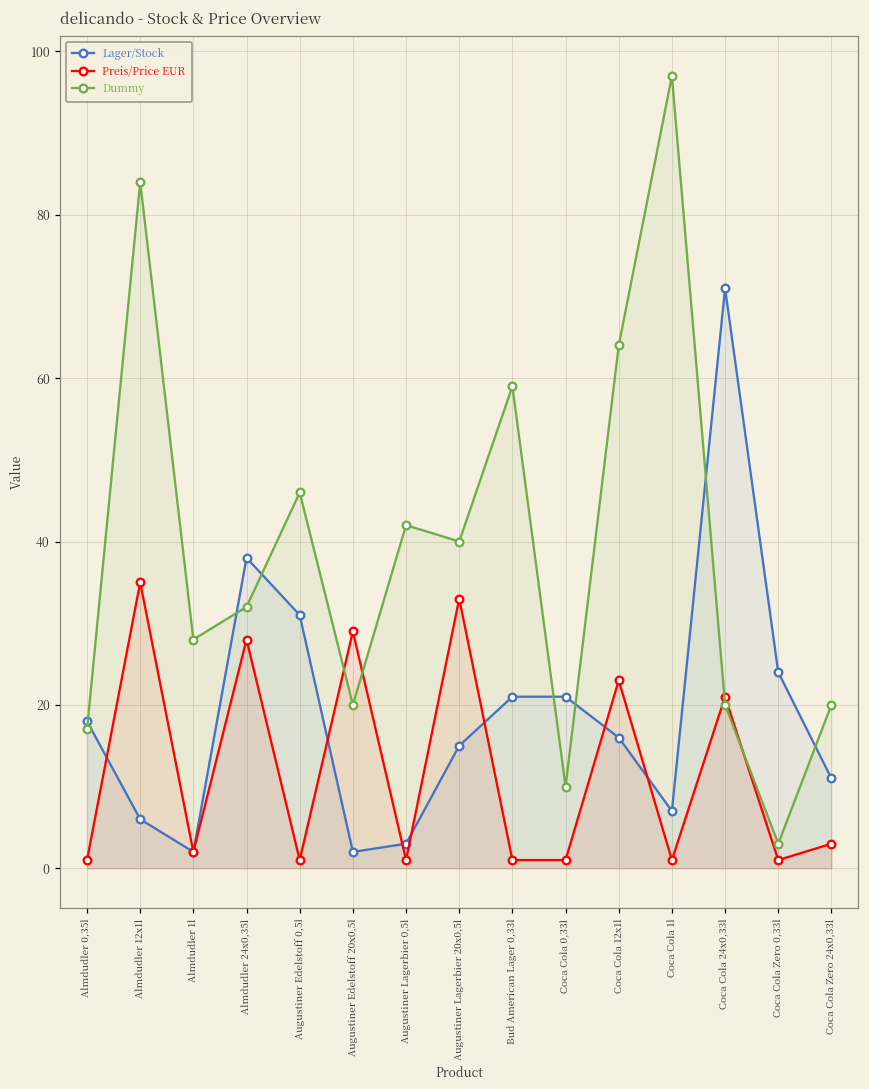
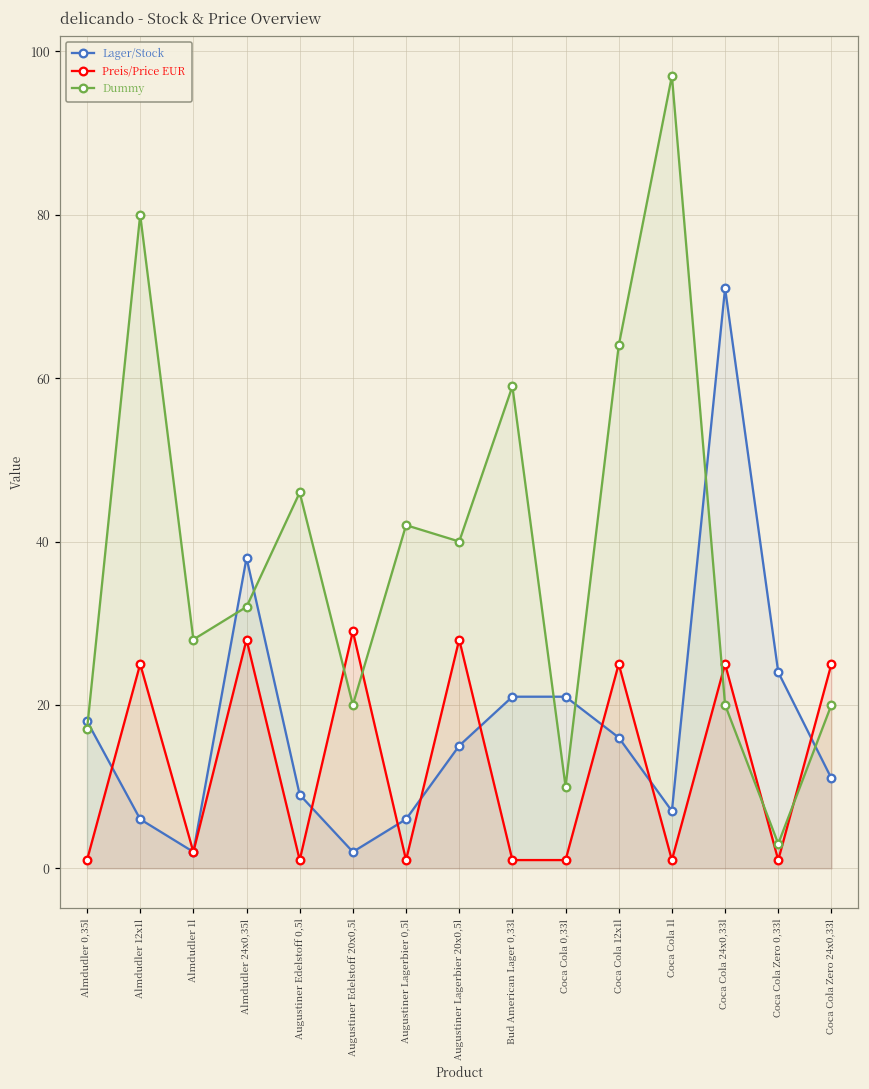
Preis/Price EUR, Almdudler 12x1l: 35 -> 25
Dummy, Almdudler 12x1l: 84 -> 80
Lager/Stock, Augustiner Edelstoff 0,5l: 31 -> 9
Lager/Stock, Augustiner Lagerbier 0,5l: 3 -> 6
Preis/Price EUR, Augustiner Lagerbier 20x0,5l: 33 -> 28
Preis/Price EUR, Coca Cola 12x1l: 23 -> 25
Preis/Price EUR, Coca Cola 24x0,33l: 21 -> 25
Preis/Price EUR, Coca Cola Zero 24x0,33l: 3 -> 25
